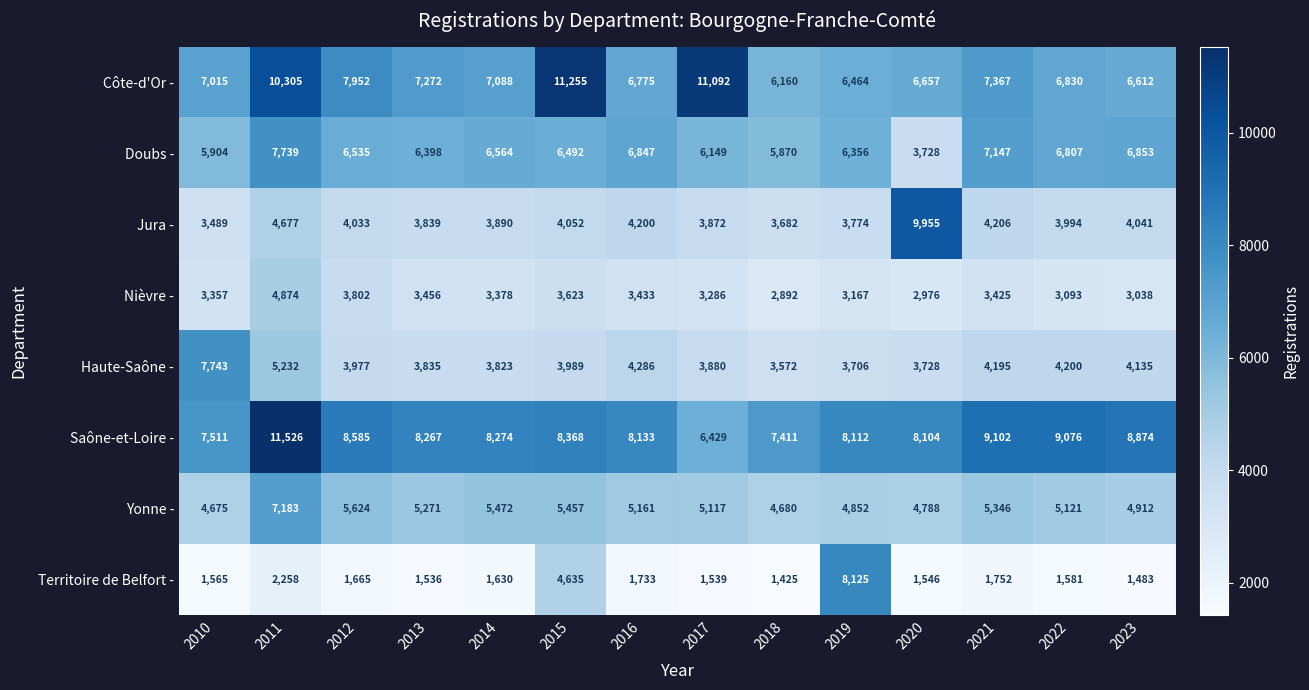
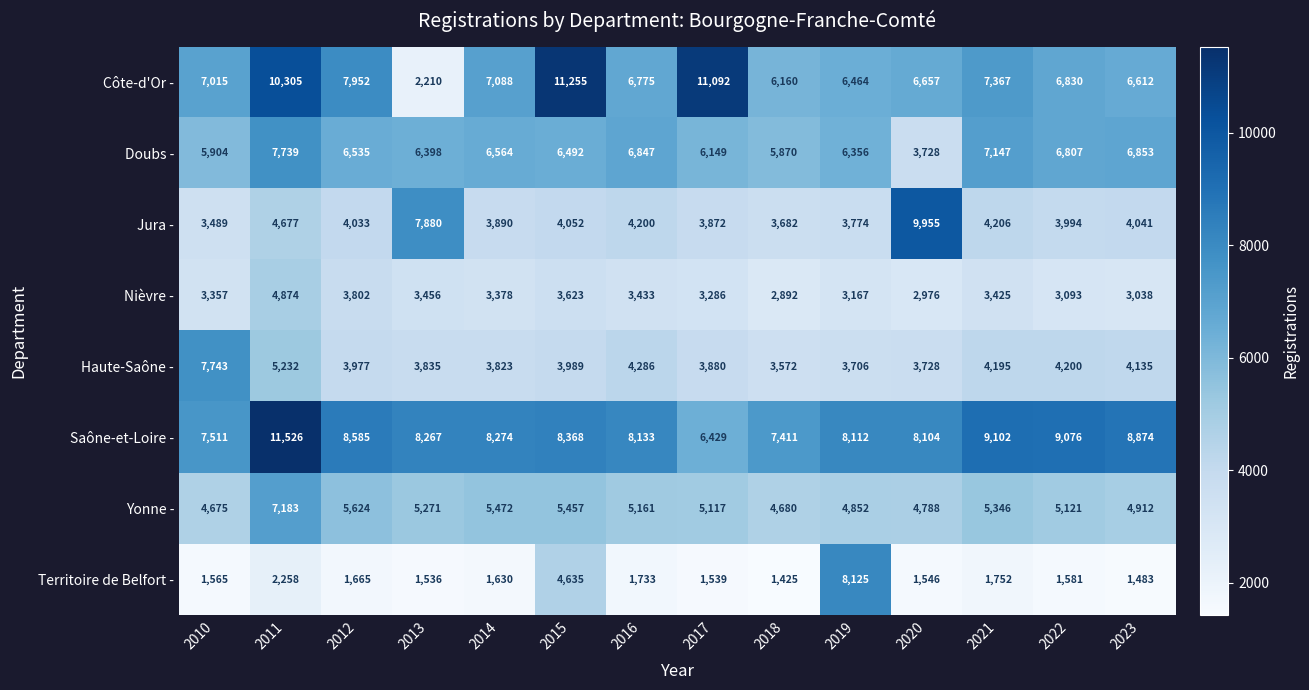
Côte-d'Or -, 2013: 7,272 -> 2,210
Jura -, 2013: 3,839 -> 7,880
